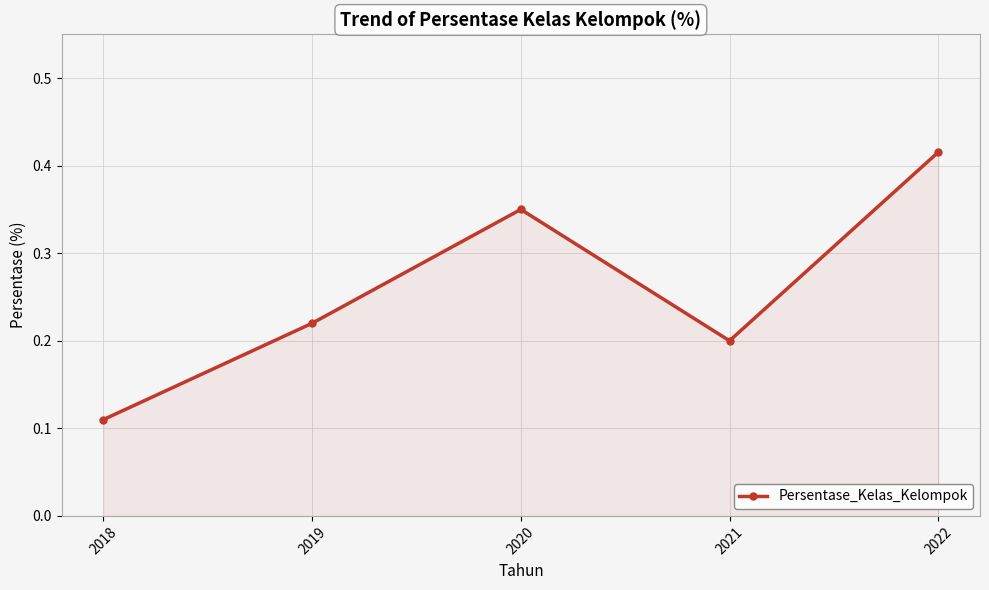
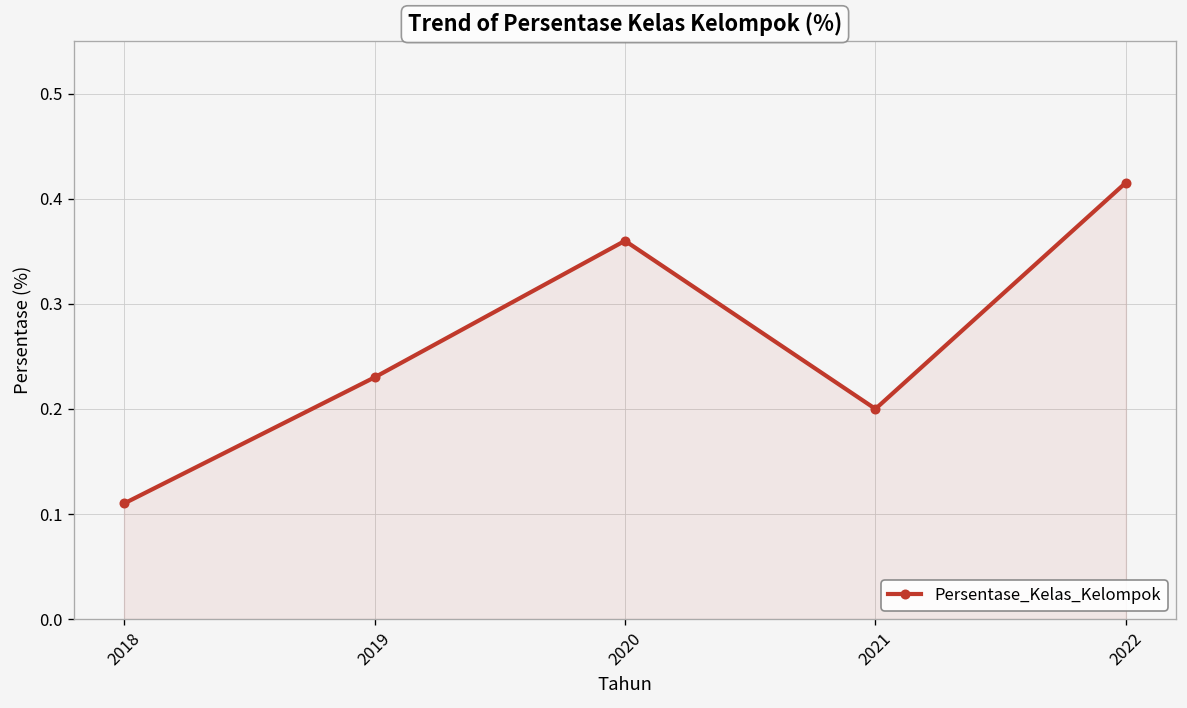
2019: 0.22 -> 0.23
2020: 0.35 -> 0.36
